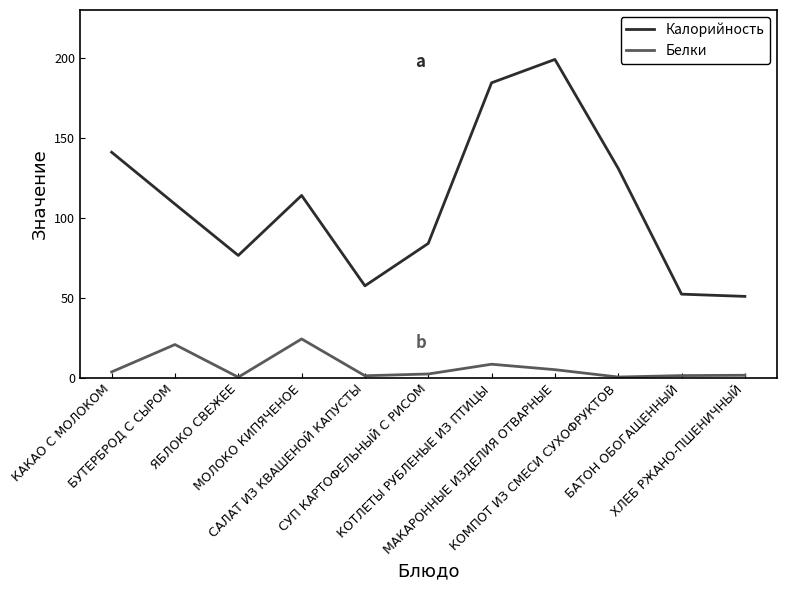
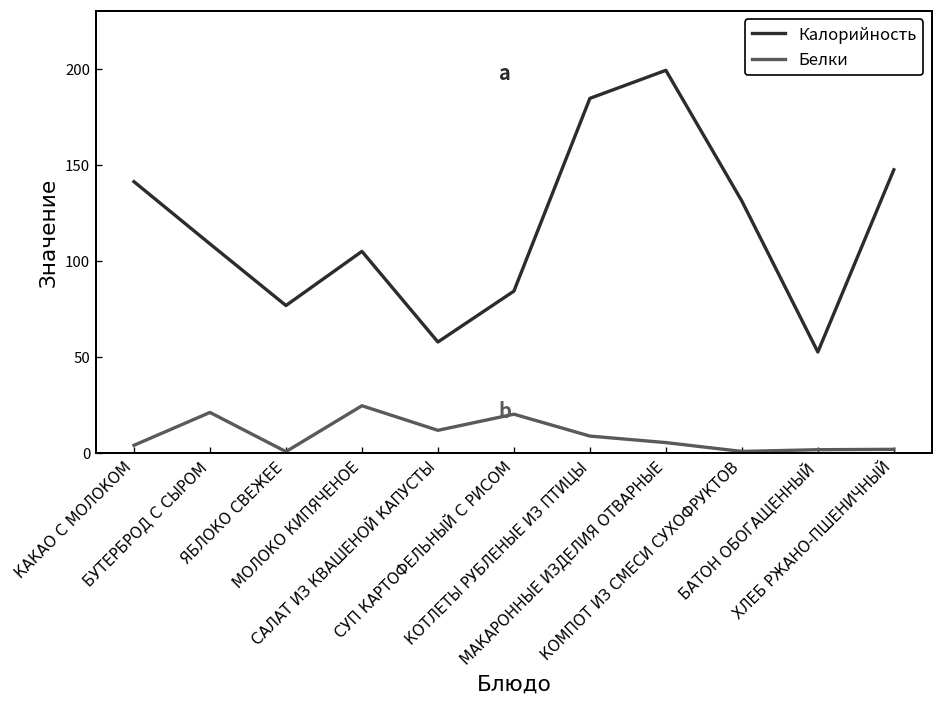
Калорийность, МОЛОКО КИПЯЧЕНОЕ: 114 -> 105
Белки, САЛАТ ИЗ КВАШЕНОЙ КАПУСТЫ: 1 -> 12
Белки, СУП КАРТОФЕЛЬНЫЙ С РИСОМ: 3 -> 20
Калорийность, ХЛЕБ РЖАНО-ПШЕНИЧНЫЙ: 51 -> 147
